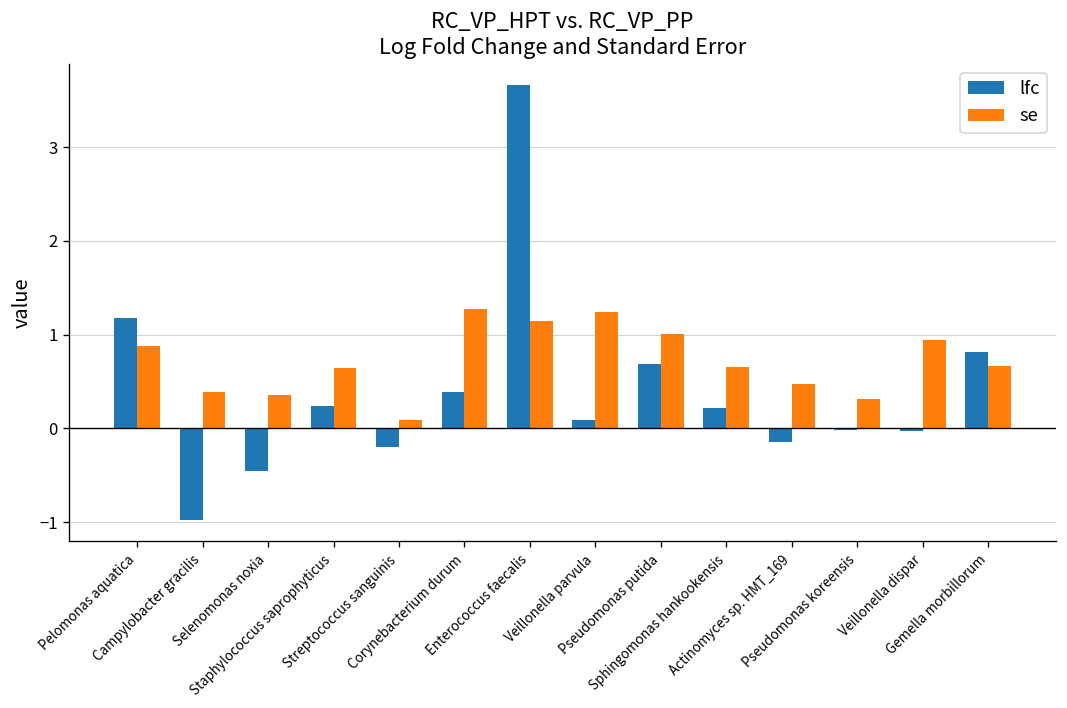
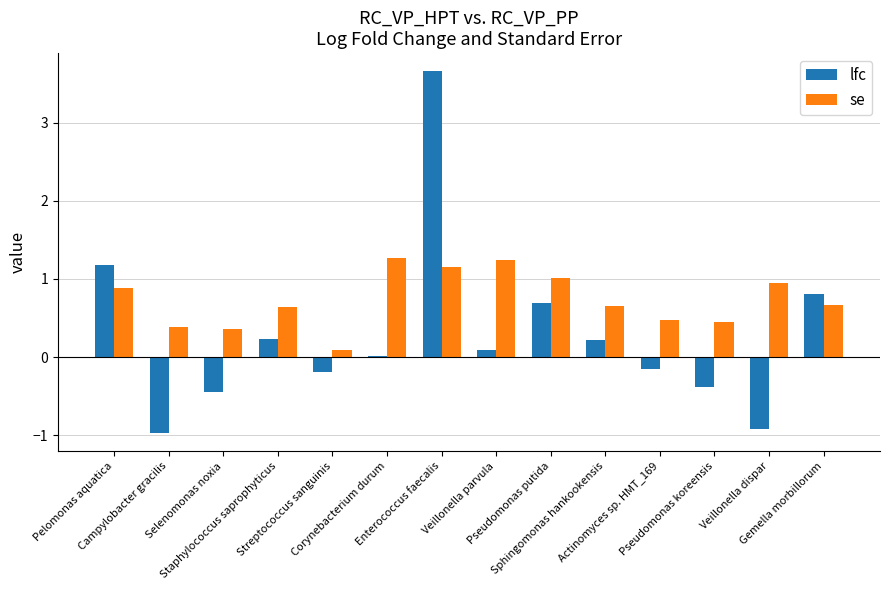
lfc, Corynebacterium durum: 0.4 -> 0.0
lfc, Pseudomonas koreensis: 0.0 -> -0.4
se, Pseudomonas koreensis: 0.3 -> 0.5
lfc, Veillonella dispar: 0.0 -> -0.9
